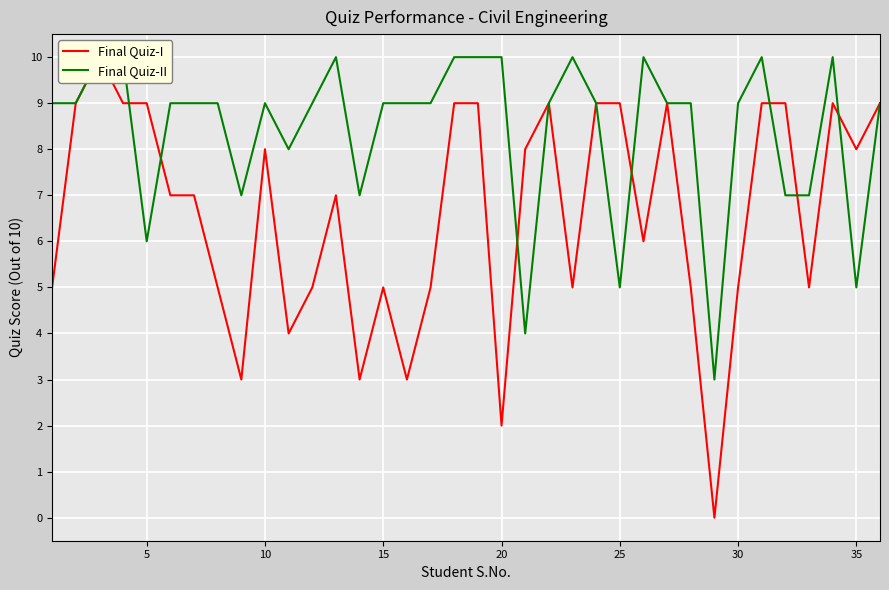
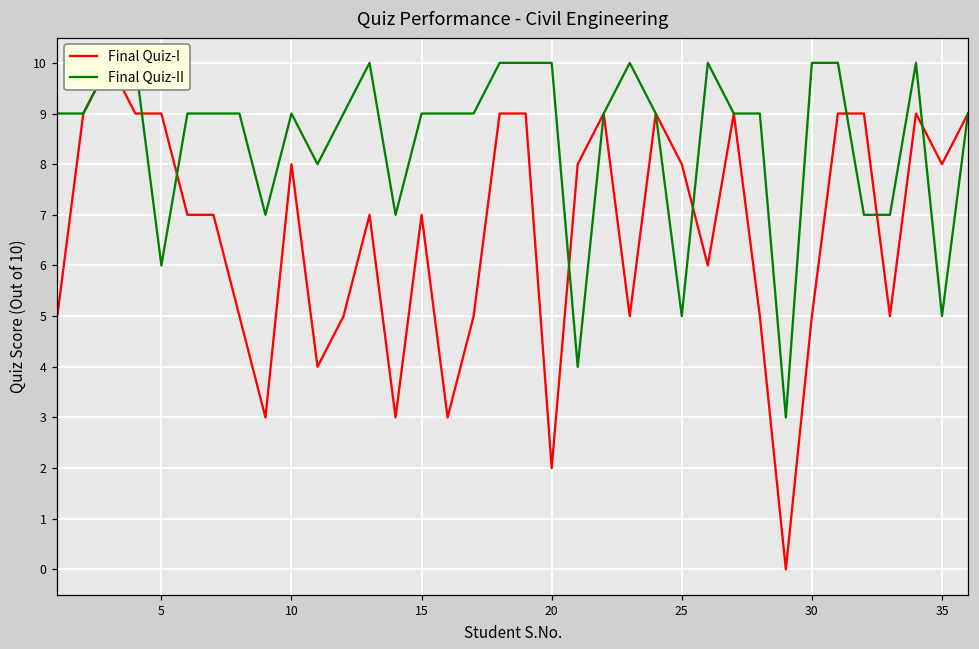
Final Quiz-I, 15: 5 -> 7
Final Quiz-I, 25: 9 -> 8
Final Quiz-II, 30: 9 -> 10
